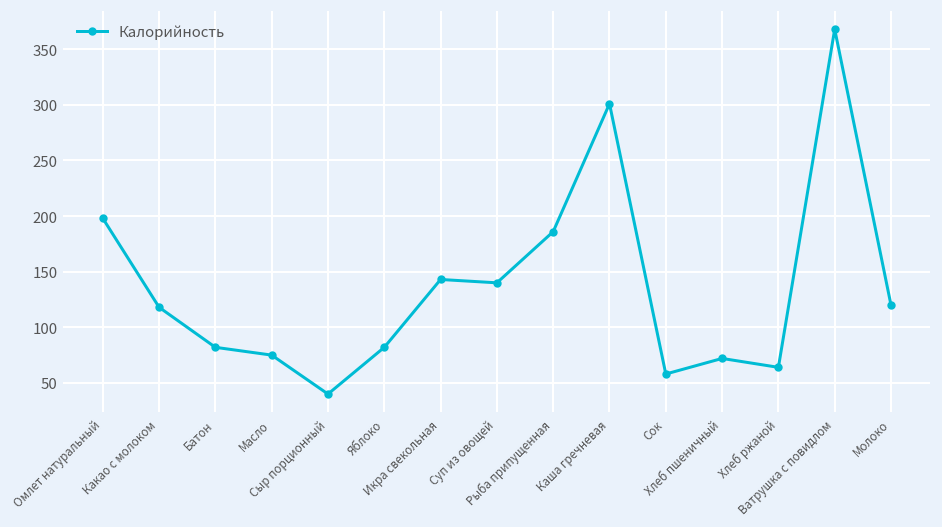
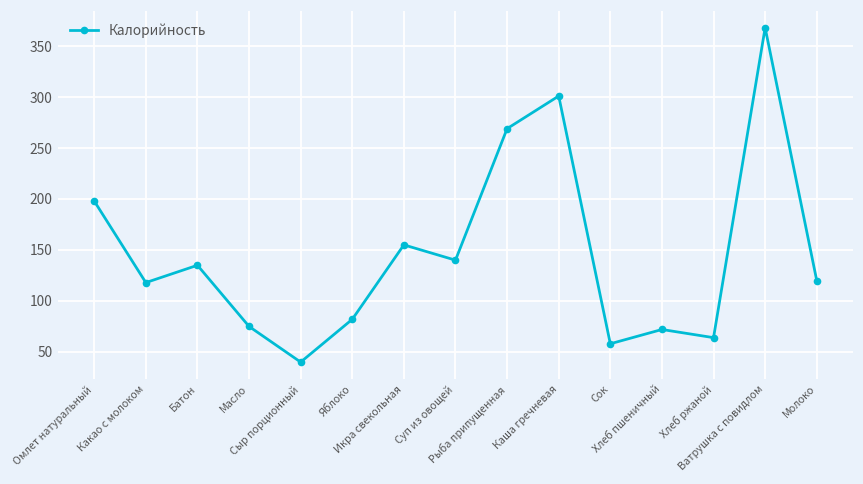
Батон: 80 -> 140
Икра свекольная: 140 -> 160
Рыба припущенная: 190 -> 270
